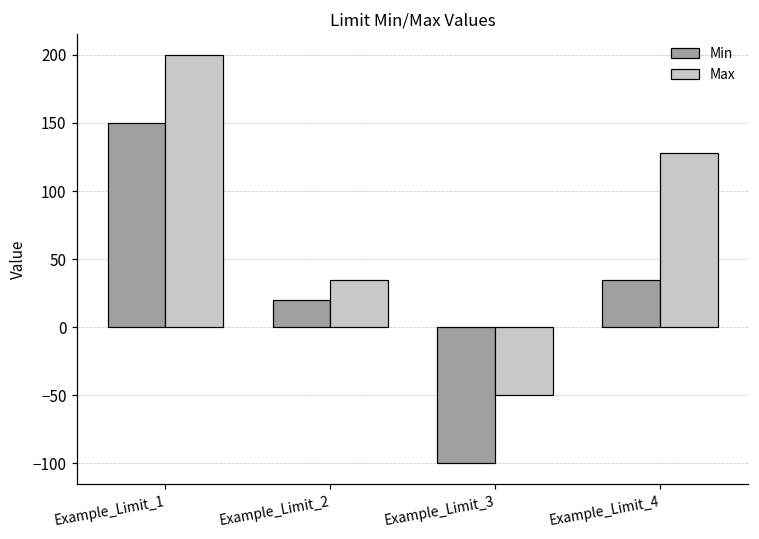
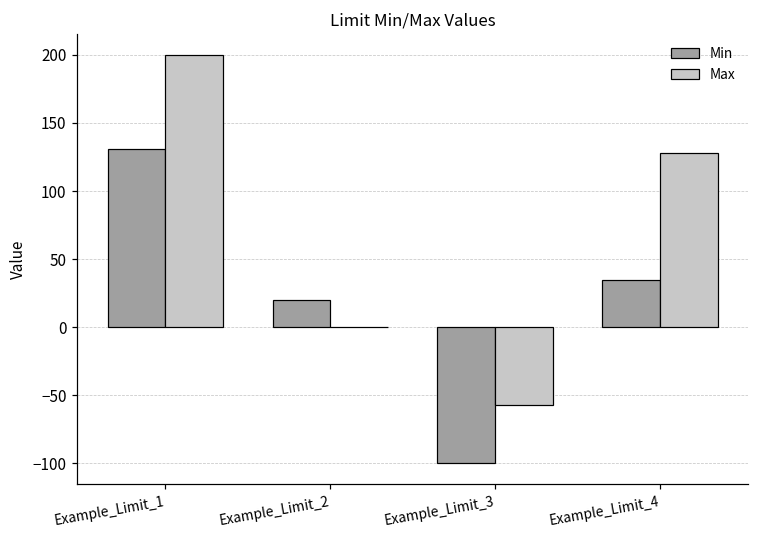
Min, Example_Limit_1: 150 -> 131
Max, Example_Limit_2: 35 -> 0
Max, Example_Limit_3: -50 -> -57
